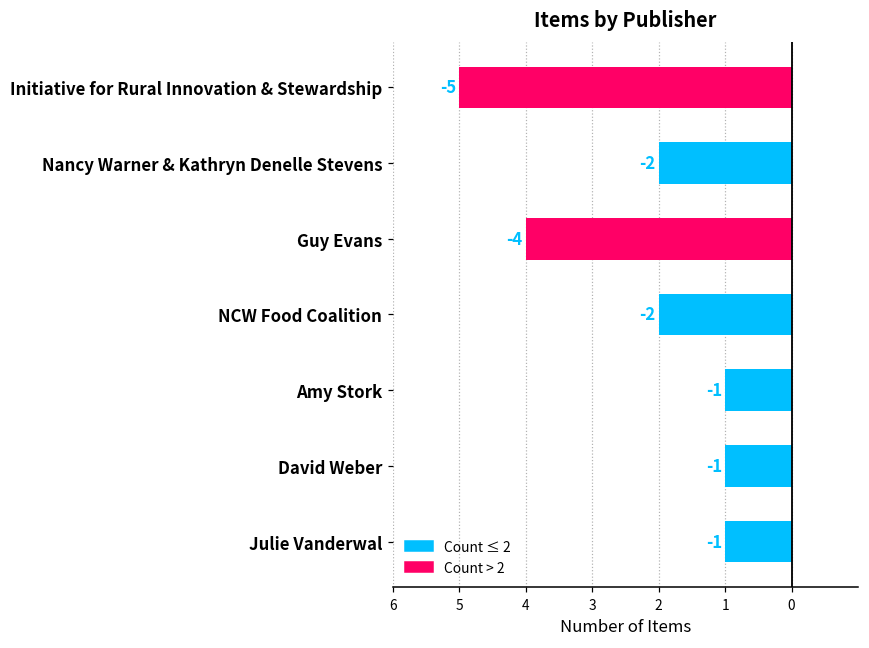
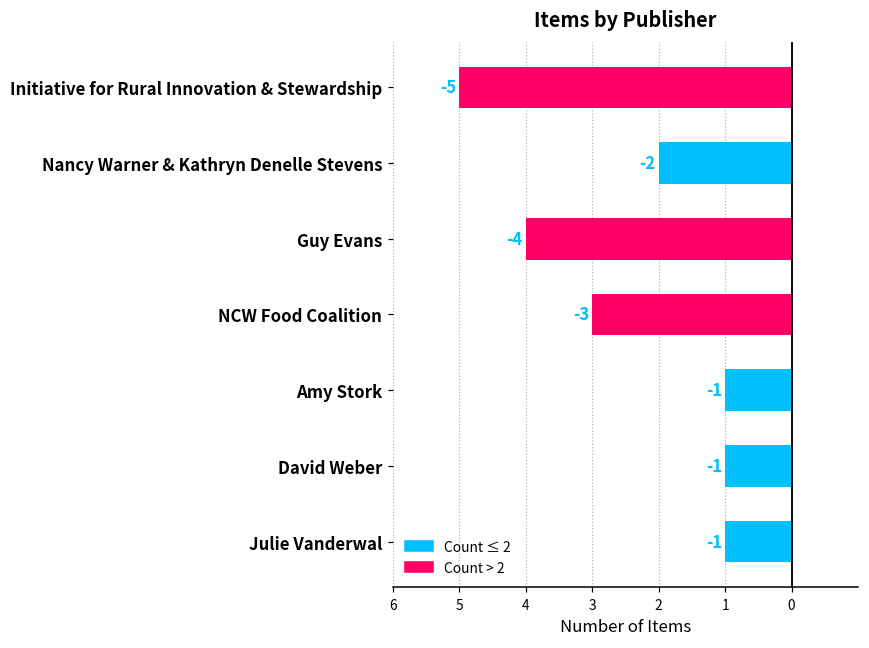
NCW Food Coalition: -2 -> -3
